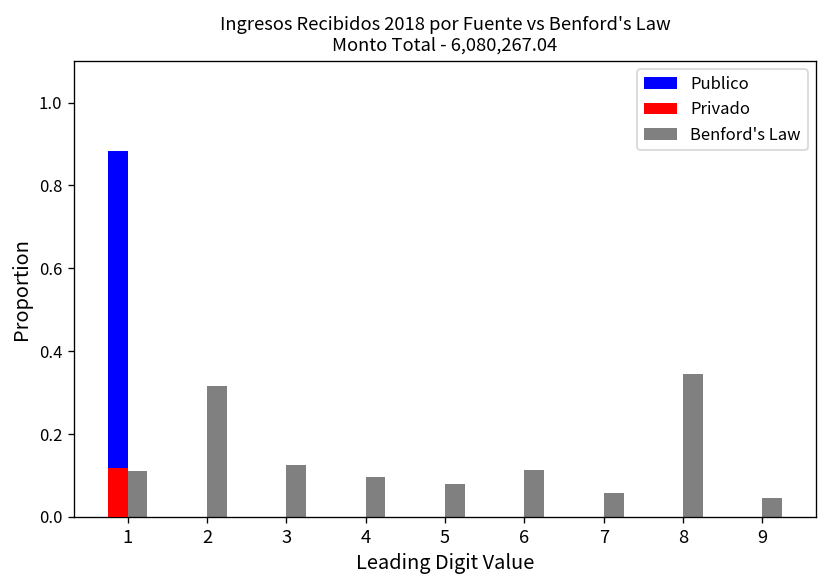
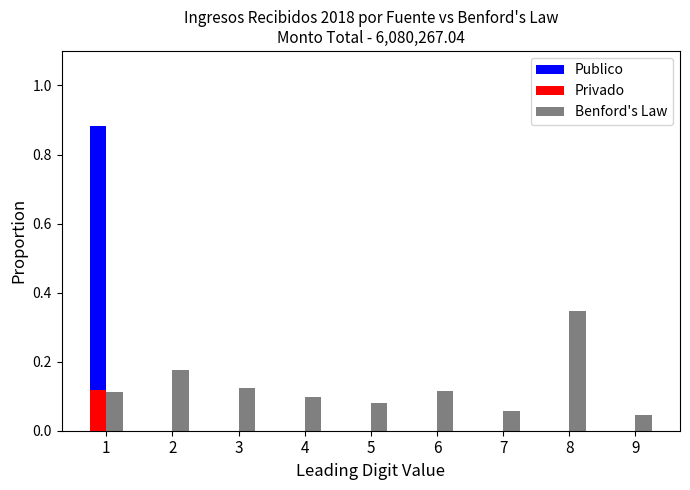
Benford's Law, 2: 0.32 -> 0.18
